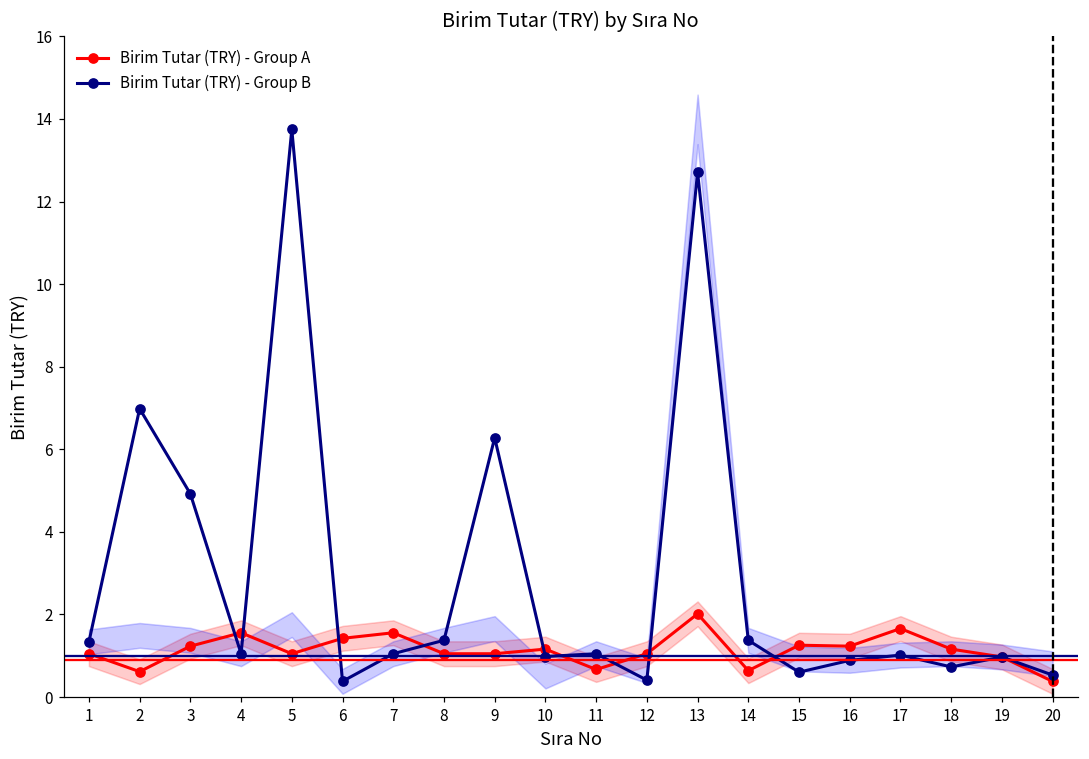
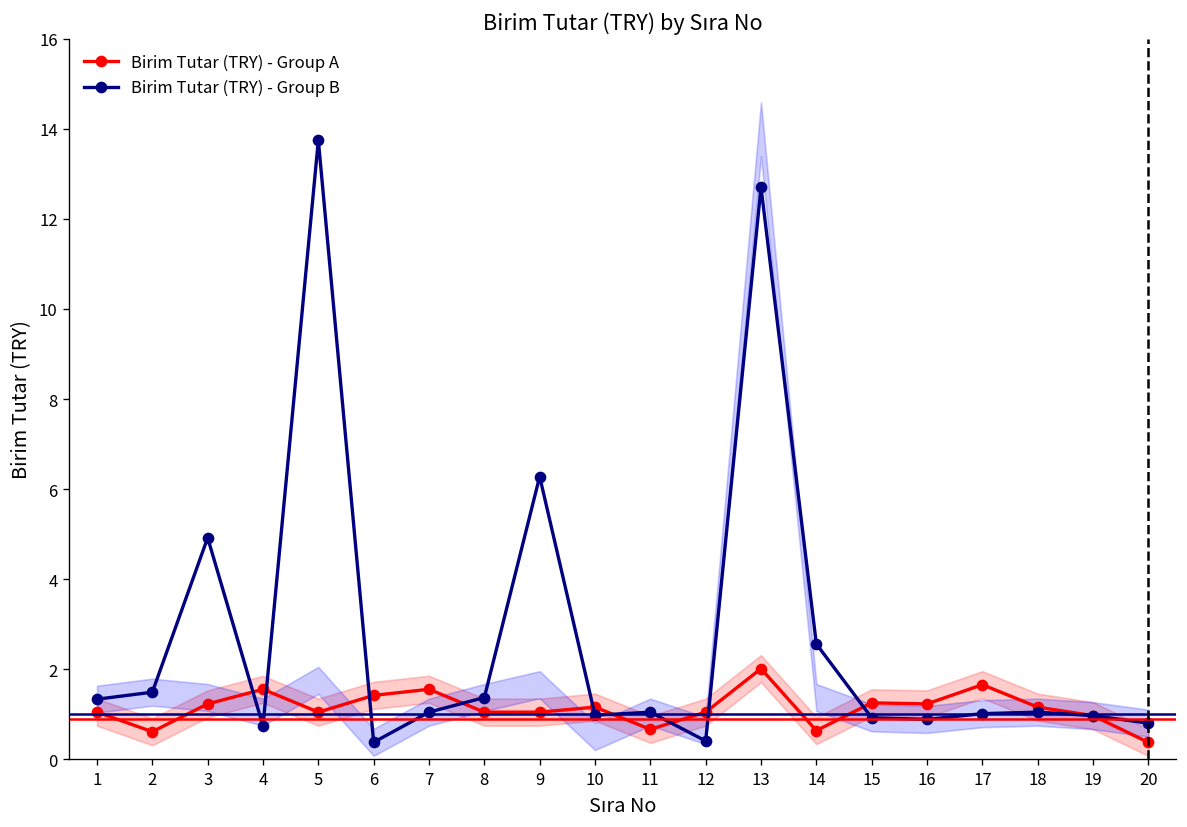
Birim Tutar (TRY) - Group B, 2: 7.0 -> 1.5
Birim Tutar (TRY) - Group B, 4: 1.1 -> 0.7
Birim Tutar (TRY) - Group B, 14: 1.4 -> 2.6
Birim Tutar (TRY) - Group B, 15: 0.6 -> 0.9
Birim Tutar (TRY) - Group B, 18: 0.7 -> 1.1
Birim Tutar (TRY) - Group B, 20: 0.5 -> 0.8
